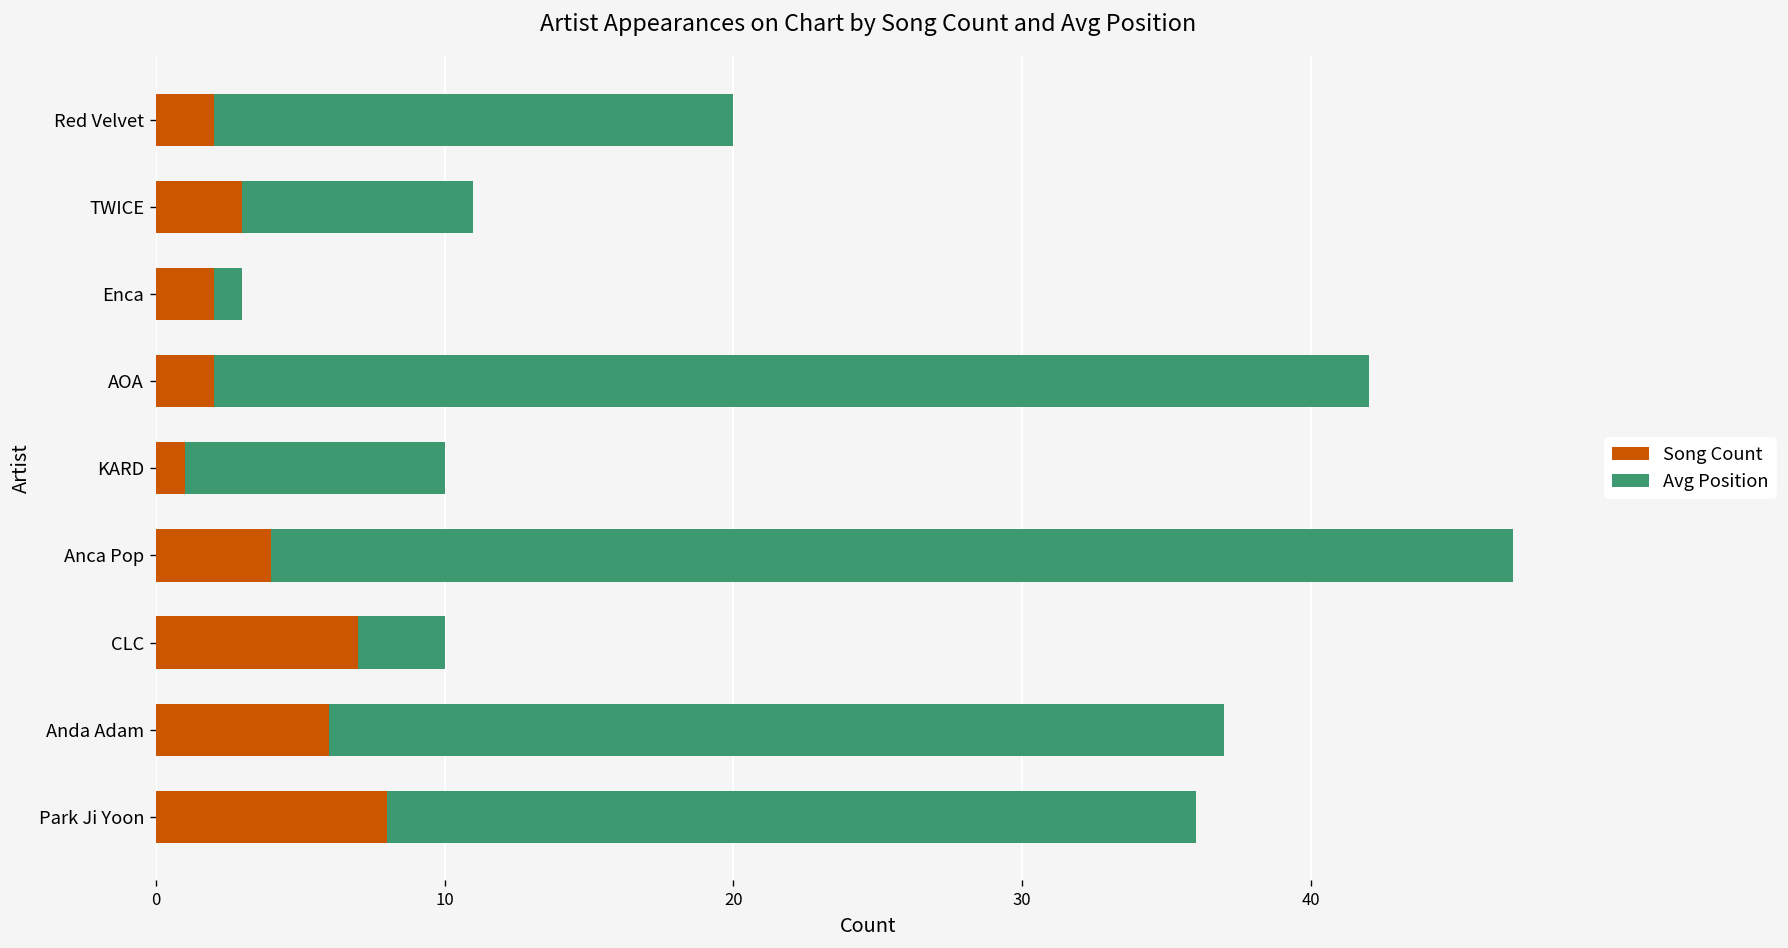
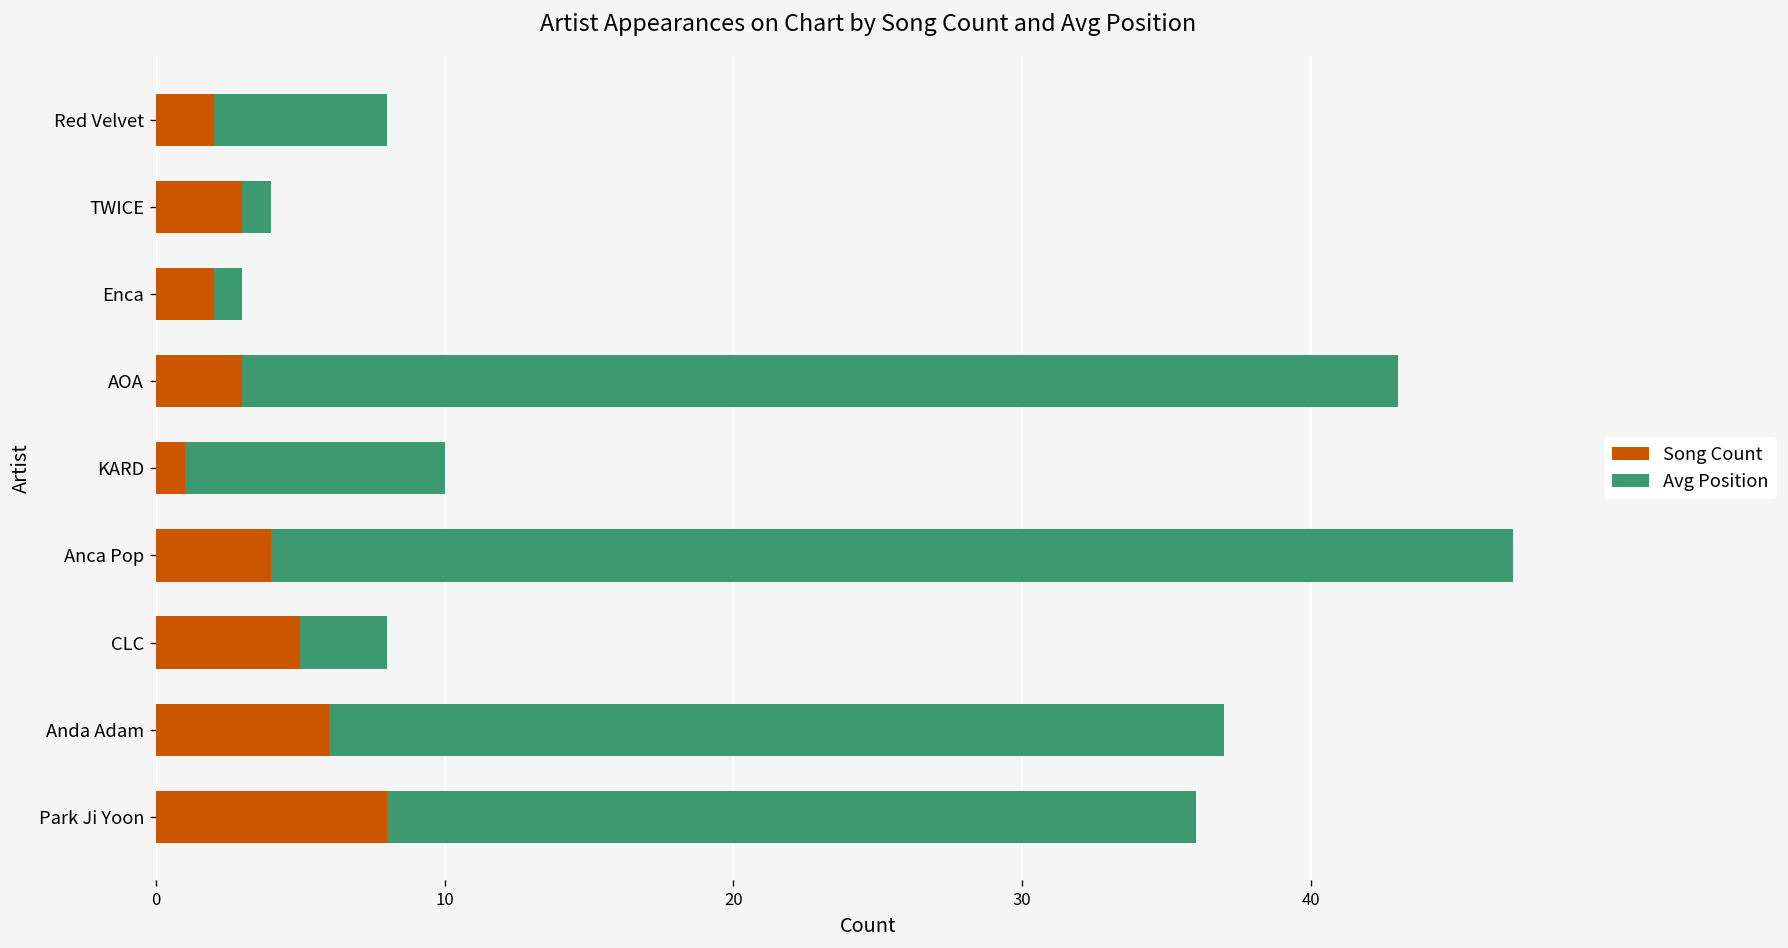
Avg Position, Red Velvet: 18 -> 6
Avg Position, TWICE: 8 -> 1
Song Count, AOA: 2 -> 3
Song Count, CLC: 7 -> 5
